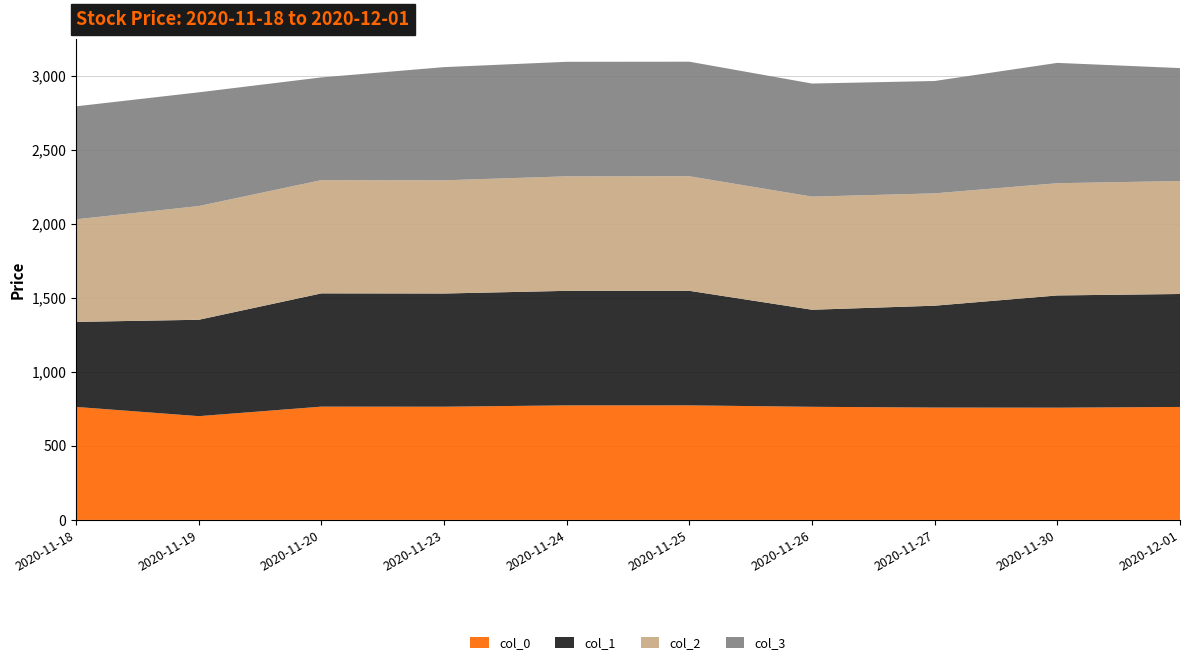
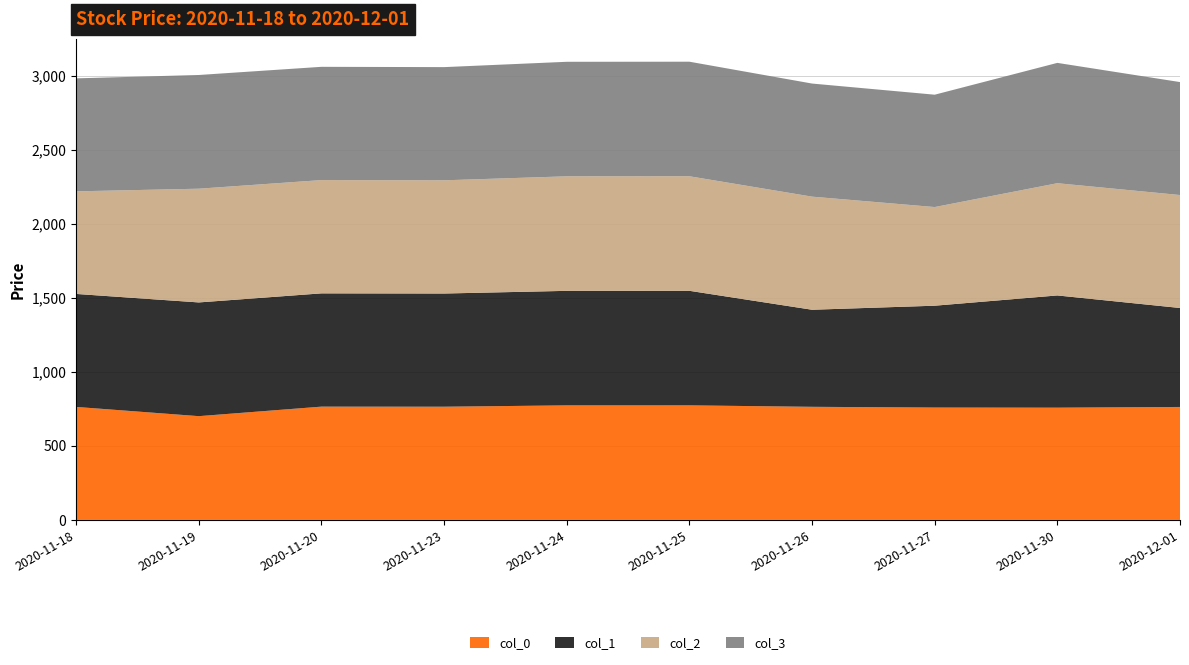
col_1, 2020-11-18: 570 -> 760
col_1, 2020-11-19: 650 -> 770
col_3, 2020-11-20: 690 -> 770
col_2, 2020-11-27: 760 -> 670
col_1, 2020-12-01: 760 -> 670
